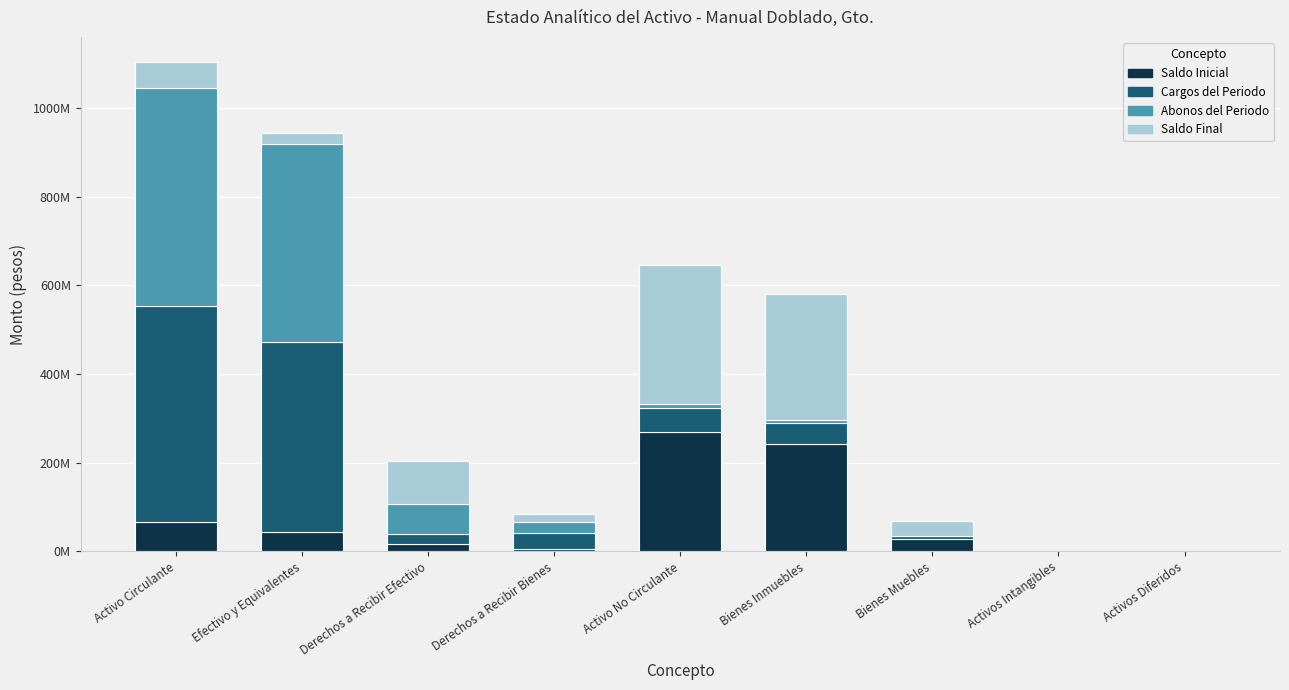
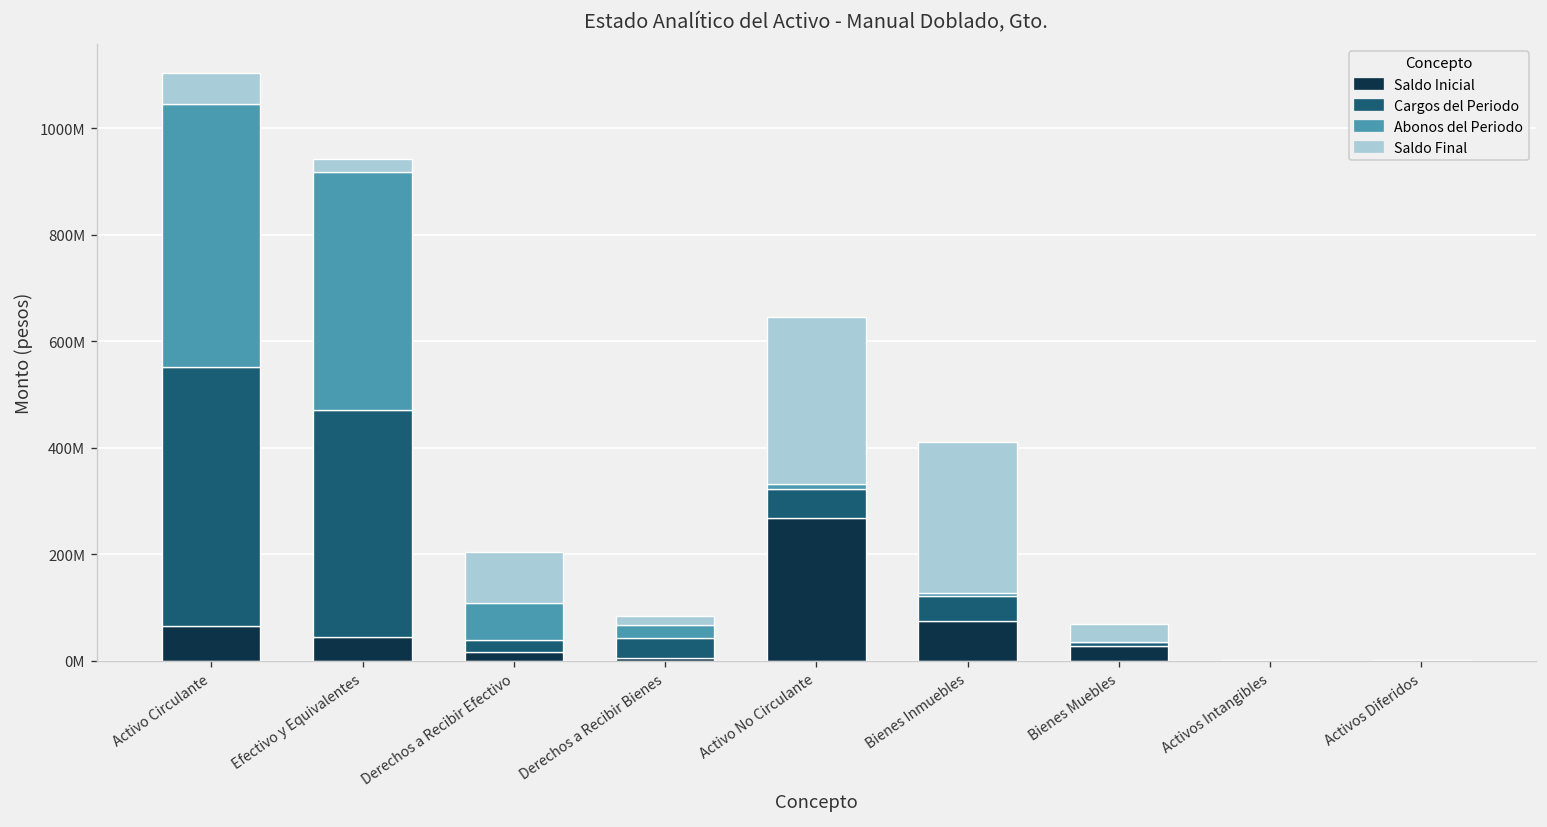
Saldo Inicial, Bienes Inmuebles: 240000000 -> 70000000
